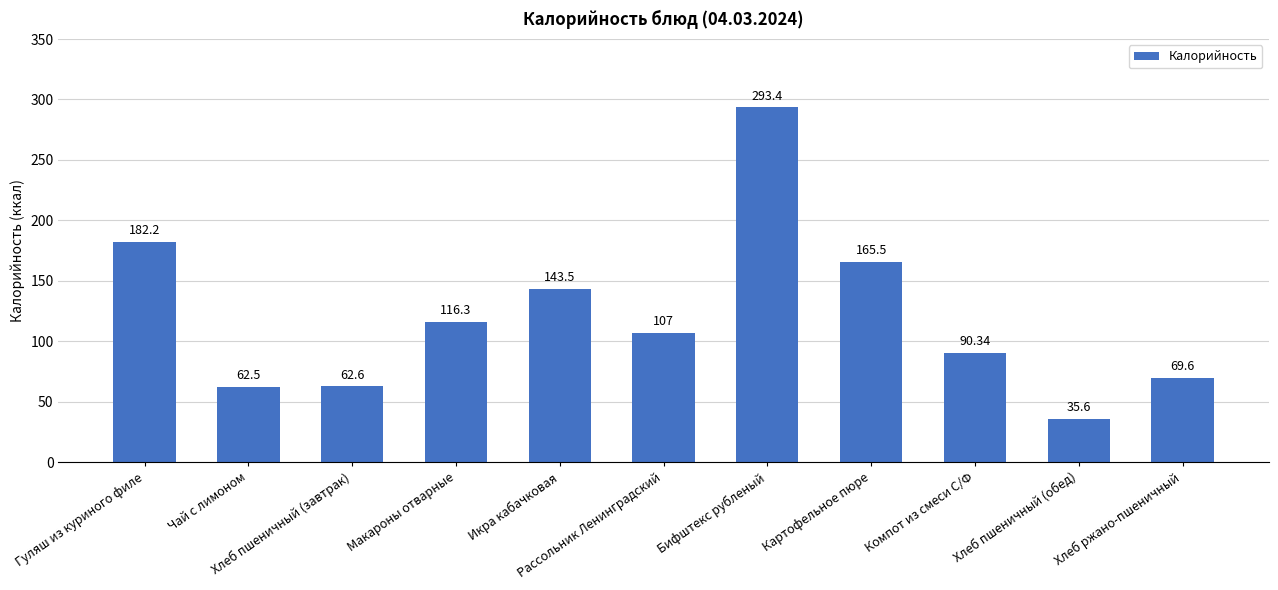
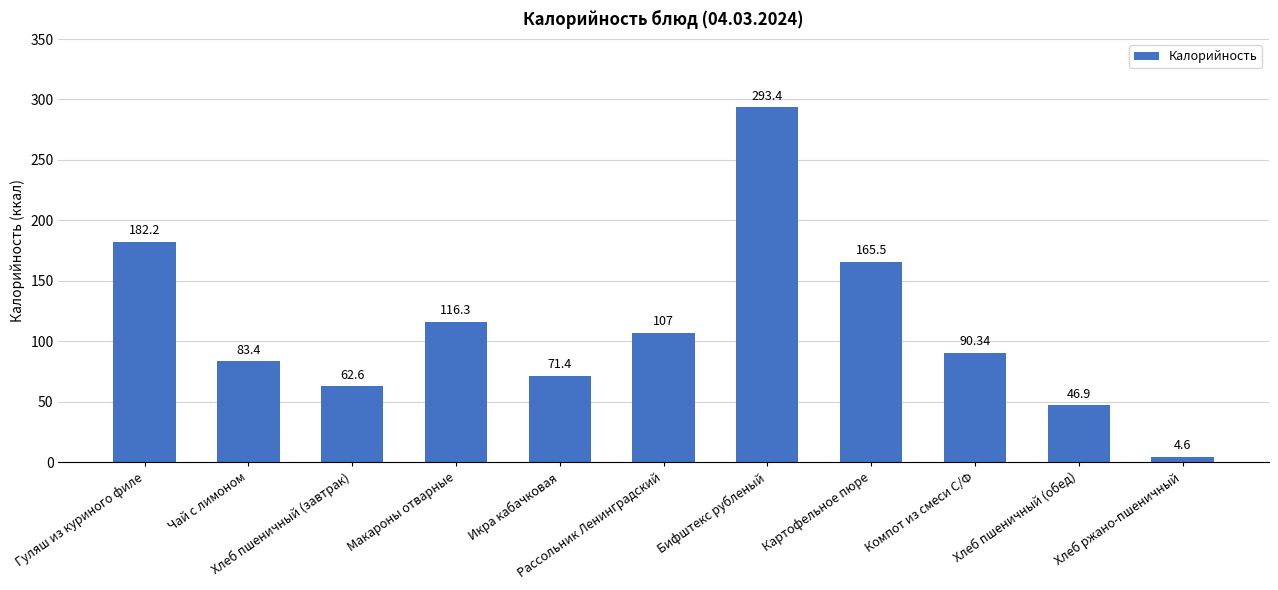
Чай с лимоном: 62.5 -> 83.4
Икра кабачковая: 143.5 -> 71.4
Хлеб пшеничный (обед): 35.6 -> 46.9
Хлеб ржано-пшеничный: 69.6 -> 4.6
